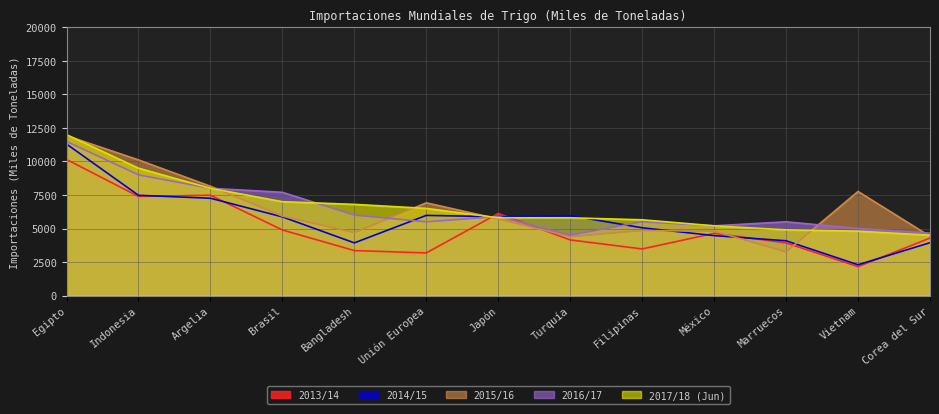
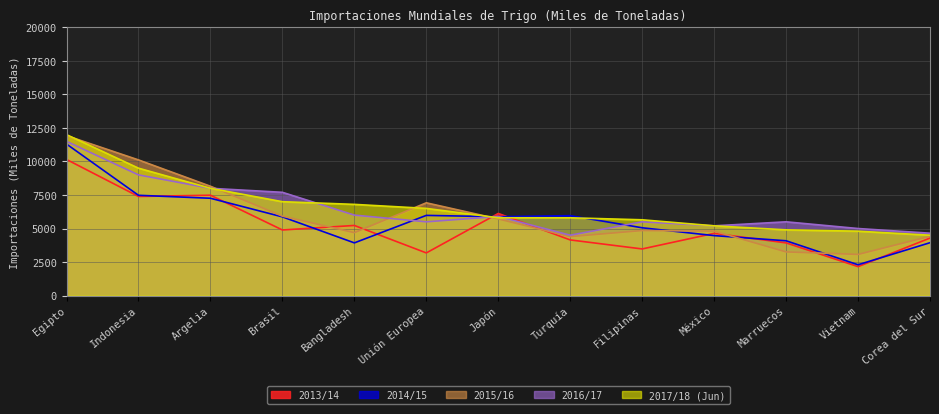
2013/14, Bangladesh: 3400 -> 5200
2015/16, Vietnam: 7800 -> 3100
